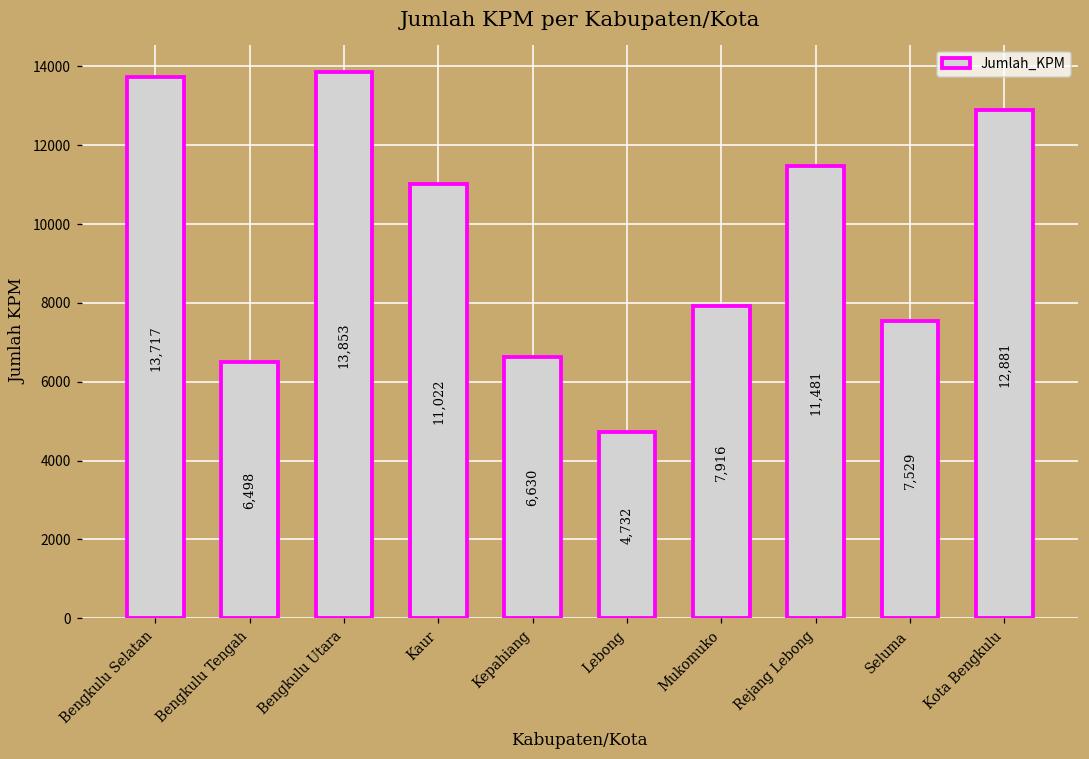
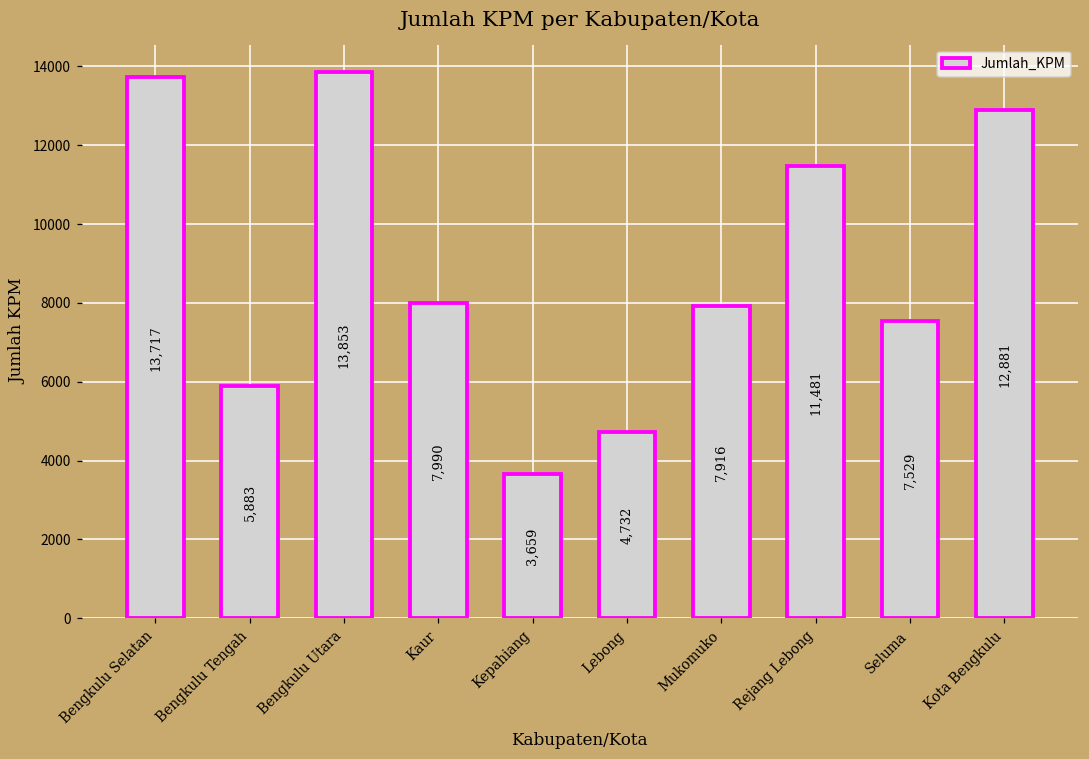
Bengkulu Tengah: 6,498 -> 5,883
Kaur: 11,022 -> 7,990
Kepahiang: 6,630 -> 3,659
